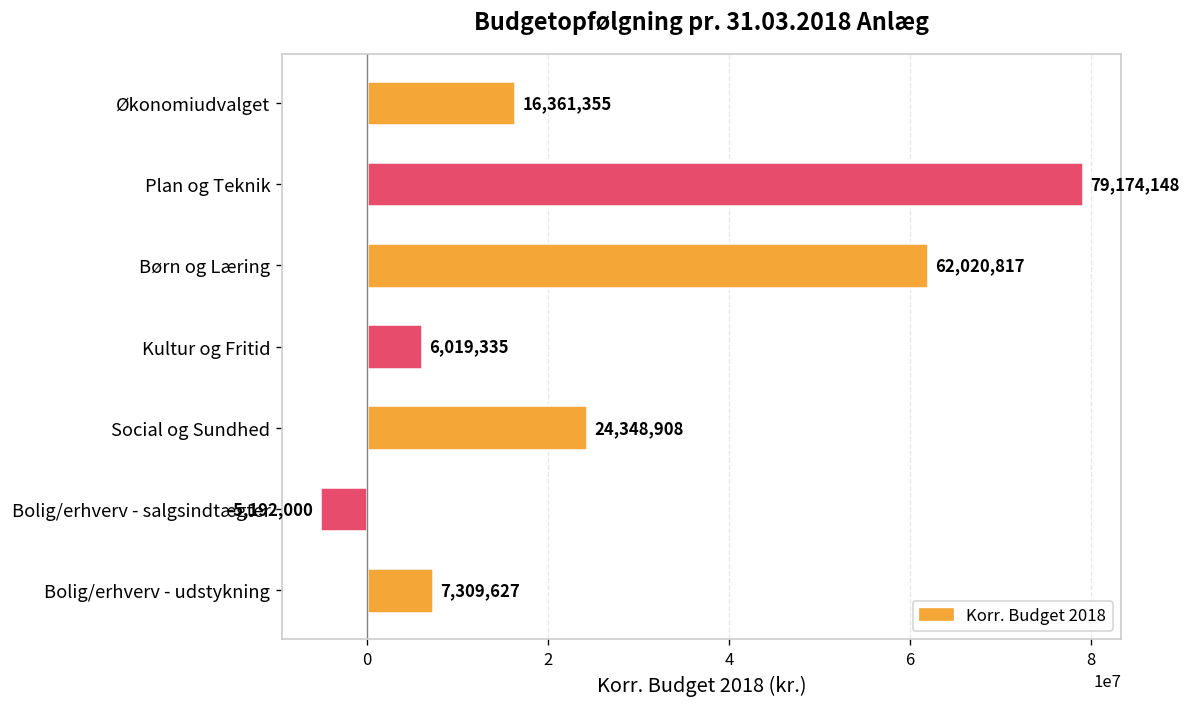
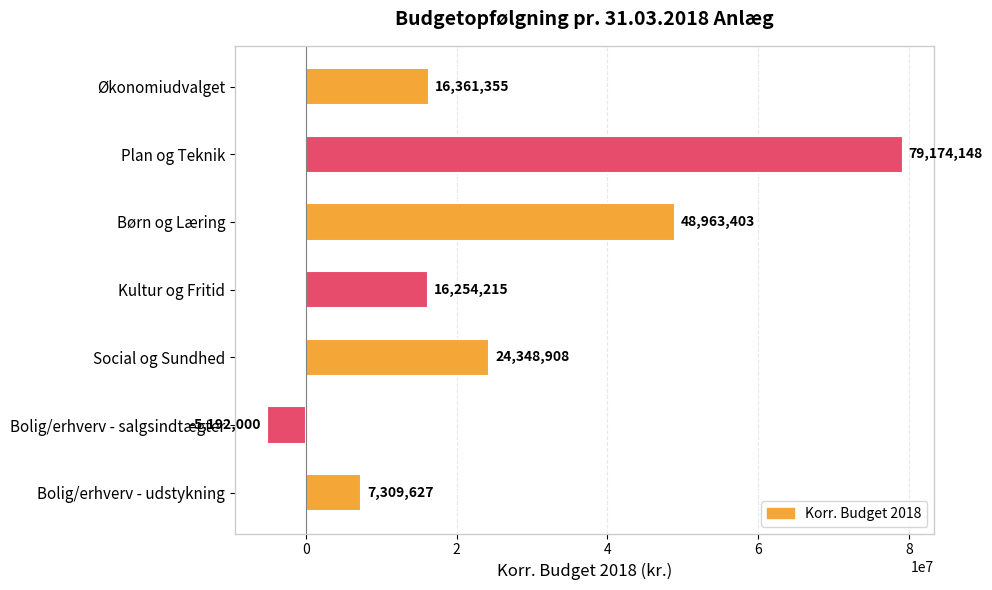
Børn og Læring: 62,020,817 -> 48,963,403
Kultur og Fritid: 6,019,335 -> 16,254,215
